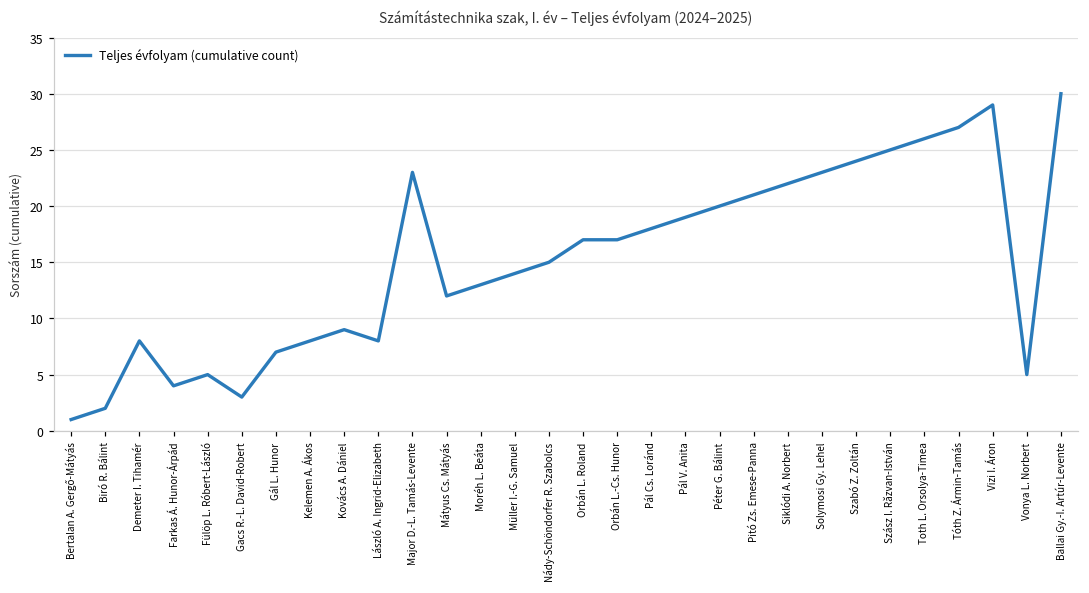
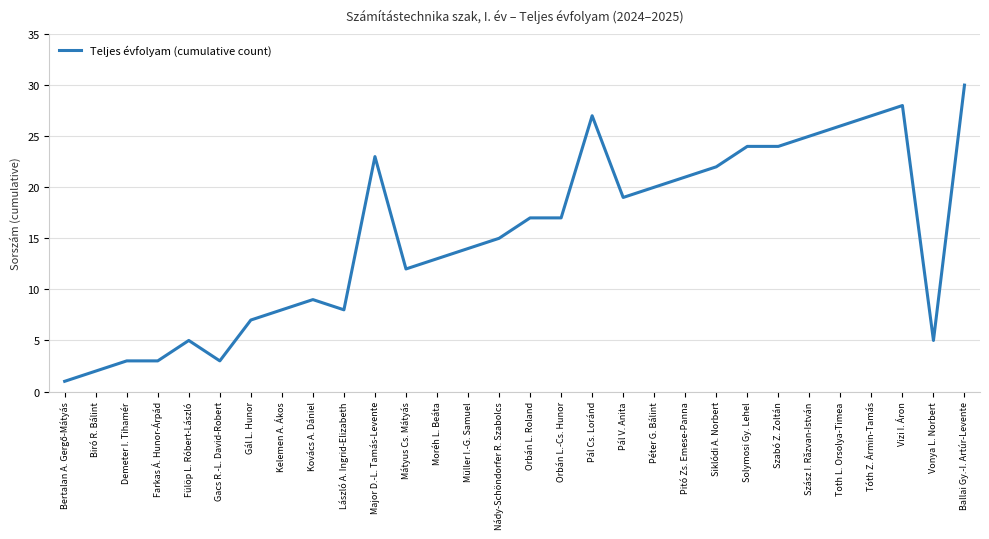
Demeter I. Tihamér: 8 -> 3
Farkas Á. Hunor-Árpád: 4 -> 3
Pál Cs. Loránd: 18 -> 27
Solymosi Gy. Lehel: 23 -> 24
Vizi I. Áron: 29 -> 28
